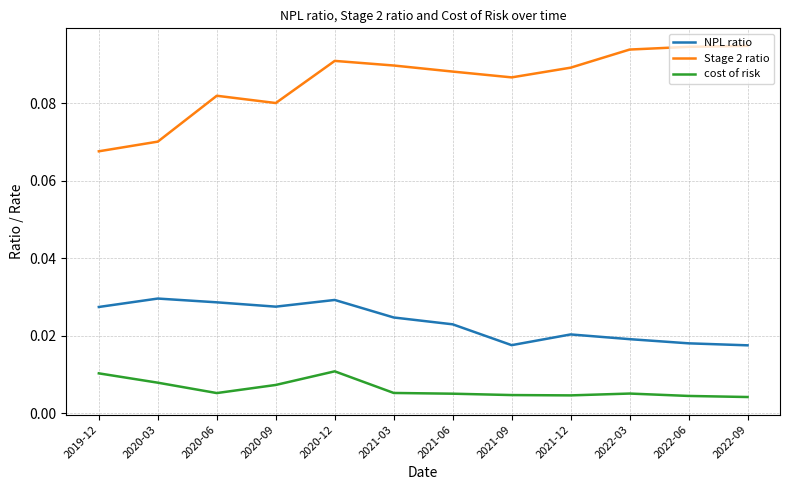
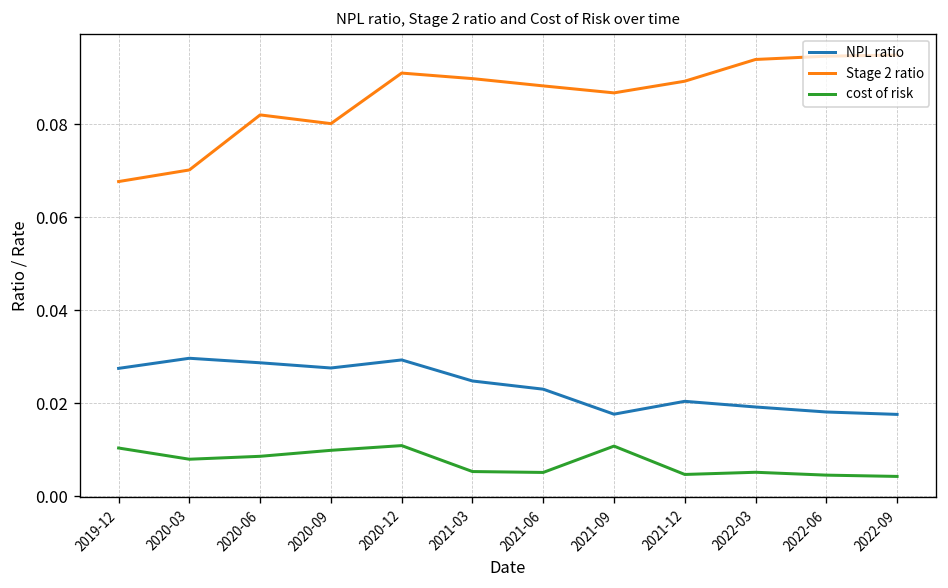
cost of risk, 2020-06: 0.005 -> 0.009
cost of risk, 2020-09: 0.007 -> 0.010
cost of risk, 2021-09: 0.005 -> 0.011
